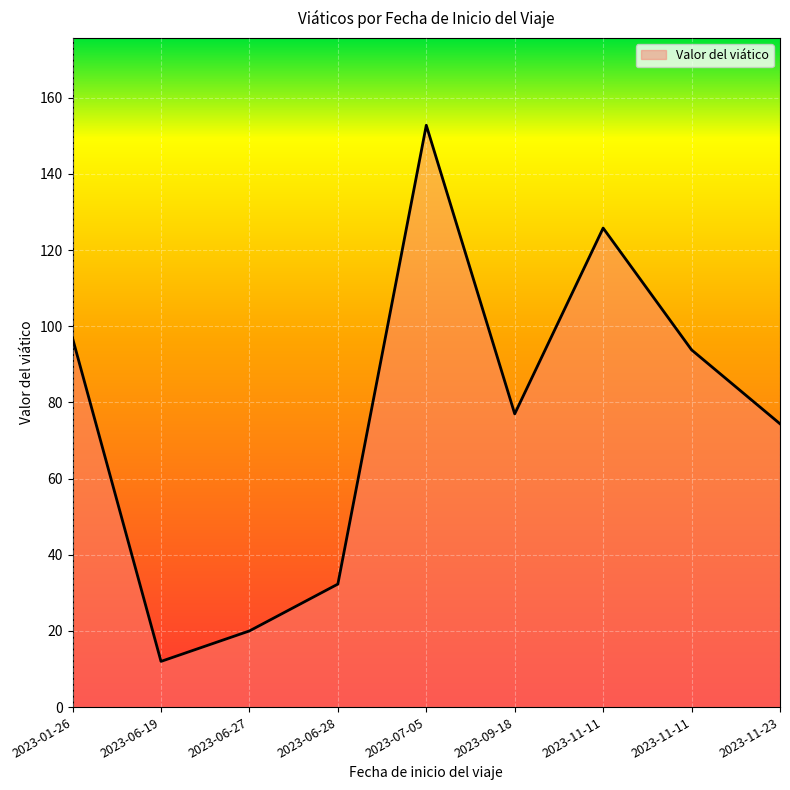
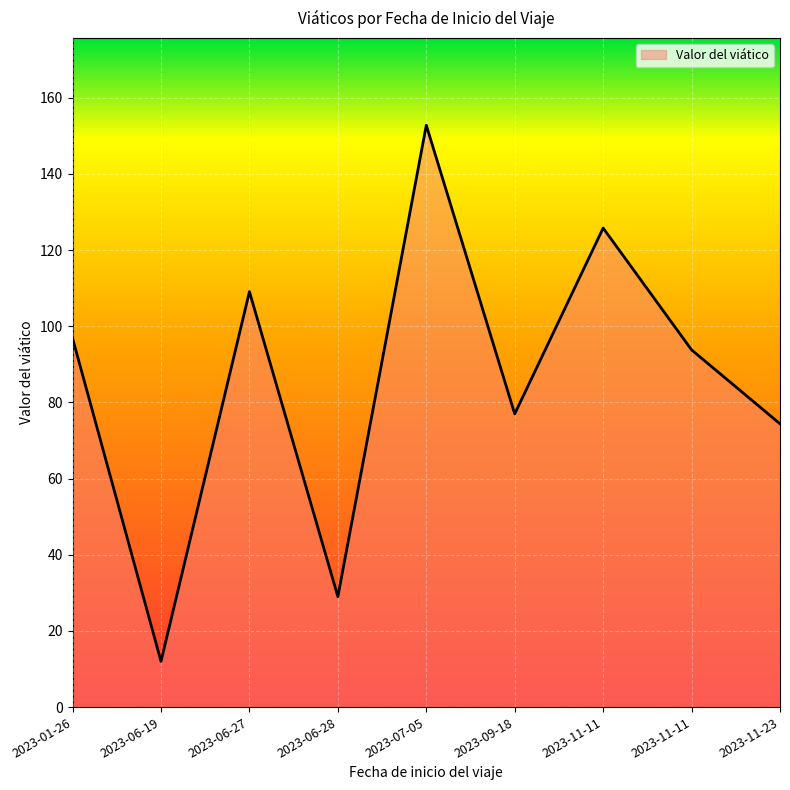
2023-06-27: 20 -> 109
2023-06-28: 32 -> 29
